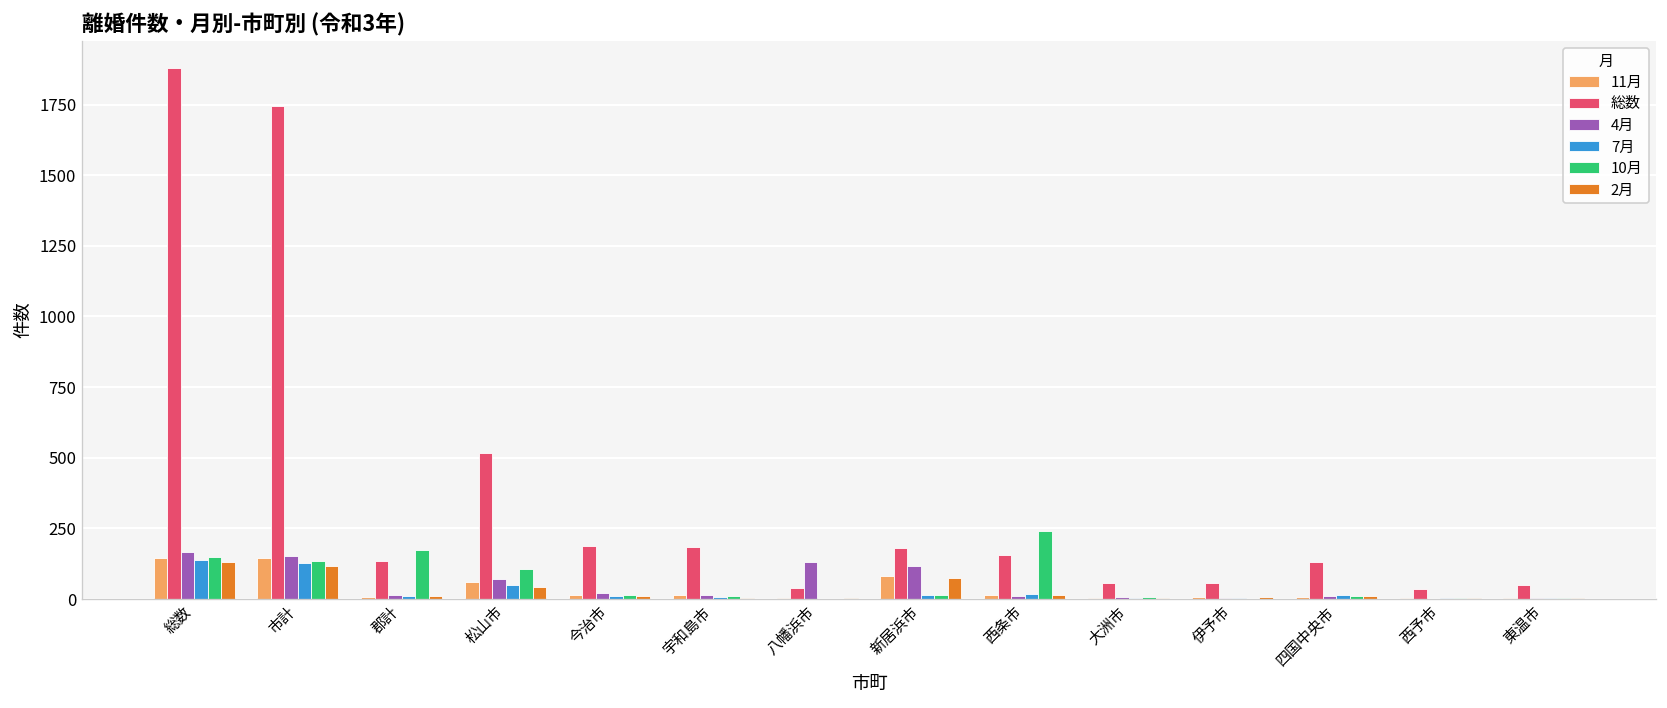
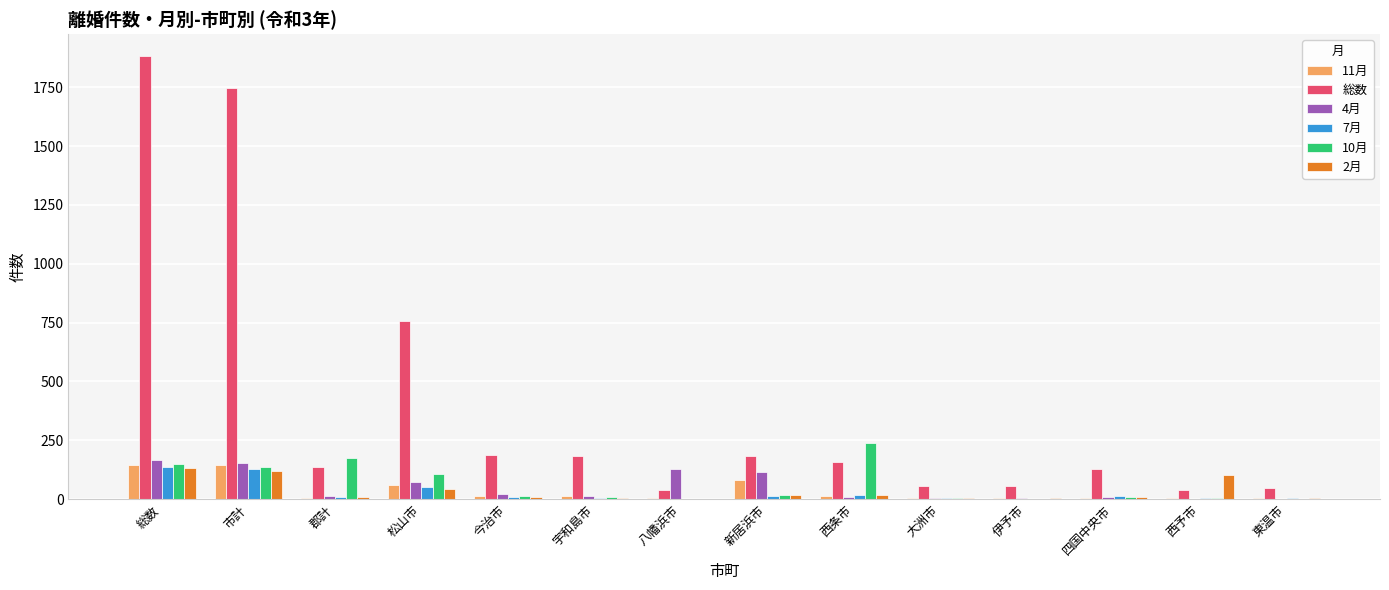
総数, 松山市: 520 -> 760
2月, 新居浜市: 80 -> 20
2月, 西予市: 0 -> 100
